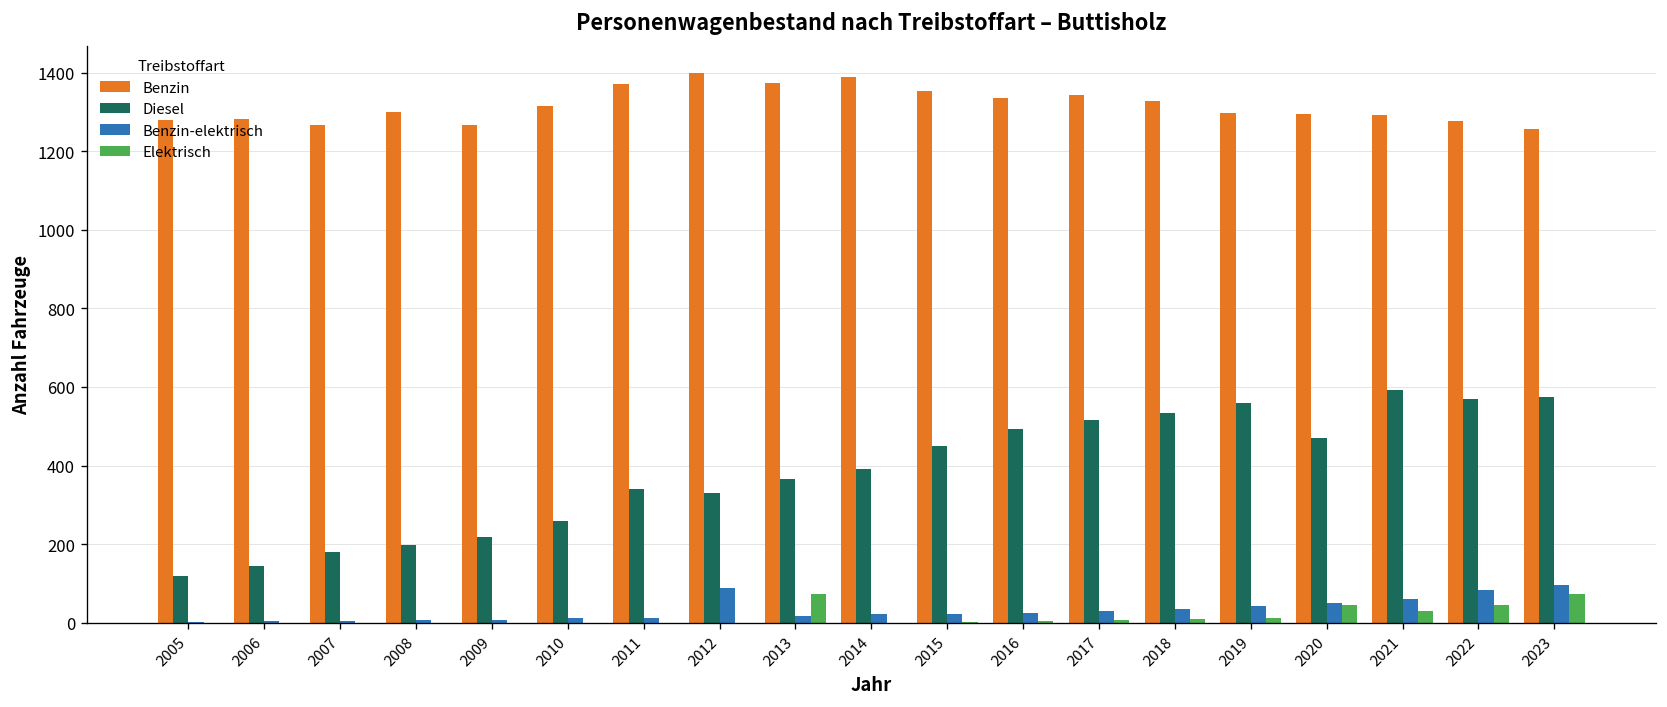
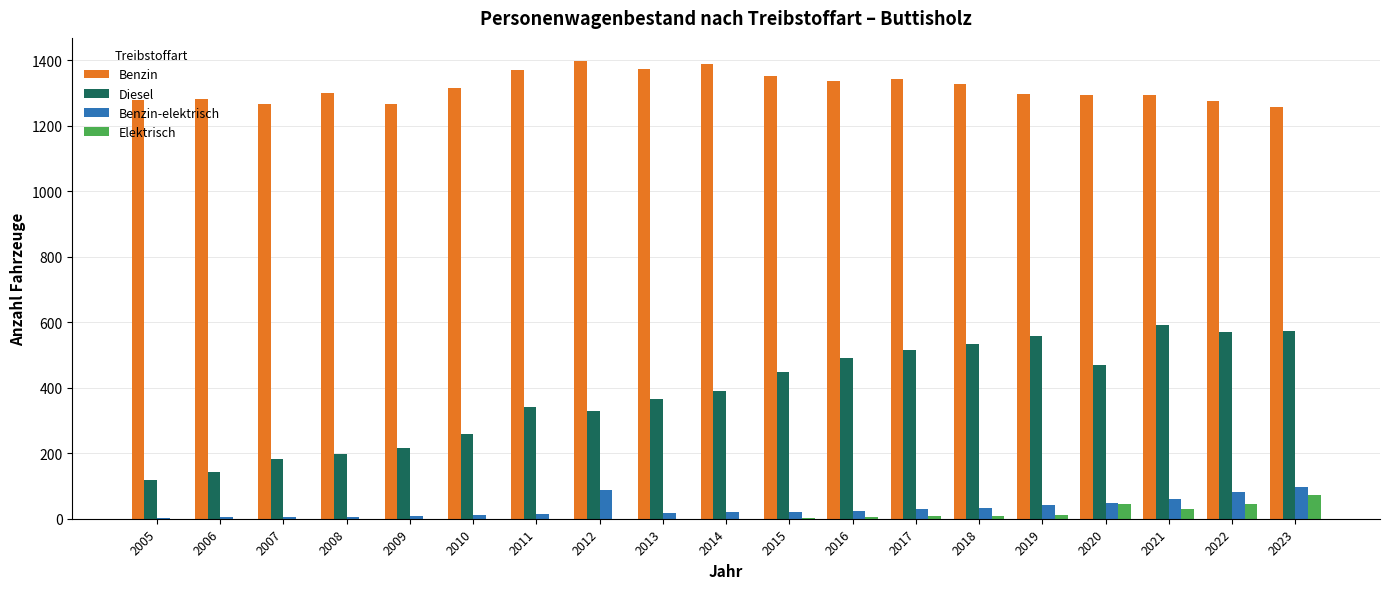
Elektrisch, 2013: 70 -> 0
